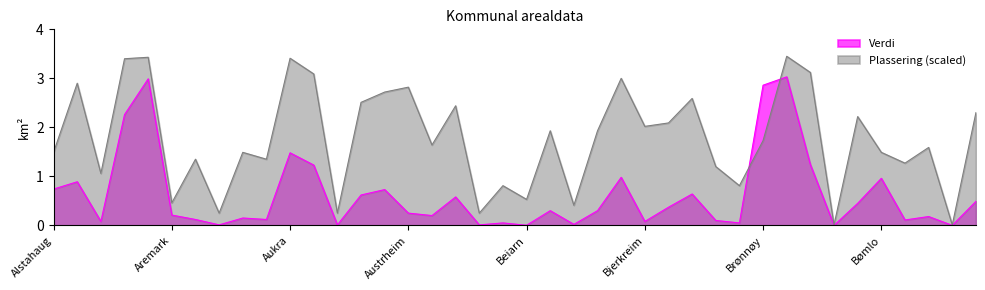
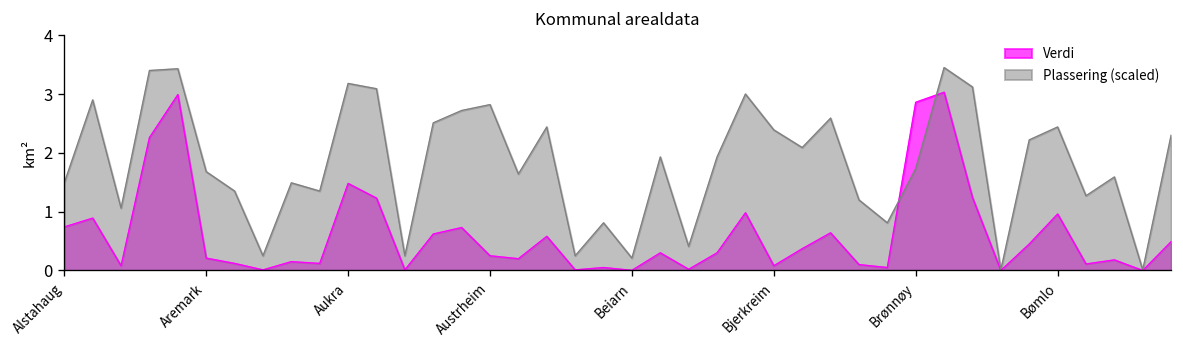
Plassering (scaled), Aremark: 0.5 -> 1.7
Plassering (scaled), Aukra: 3.4 -> 3.2
Plassering (scaled), Beiarn: 0.5 -> 0.2
Plassering (scaled), Bjerkreim: 2.0 -> 2.4
Plassering (scaled), Bømlo: 1.5 -> 2.4
